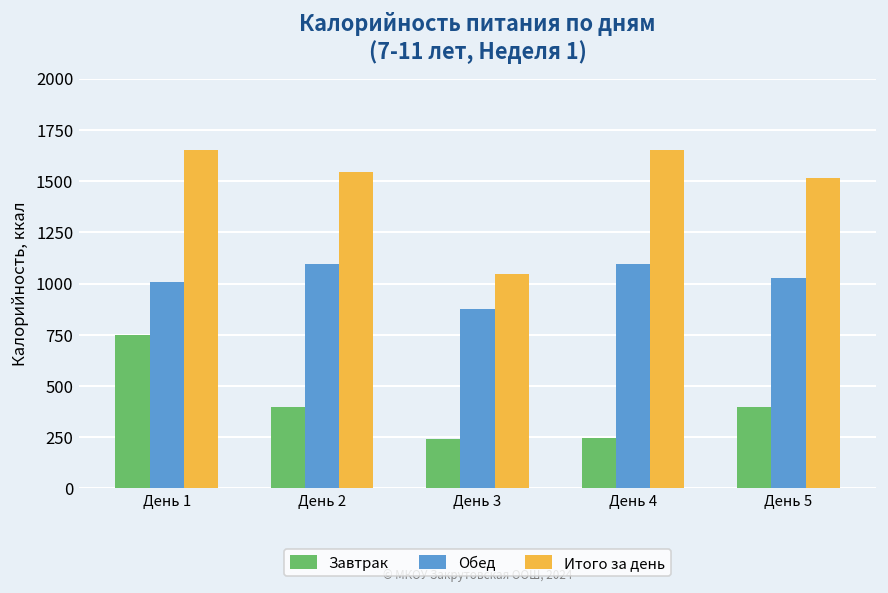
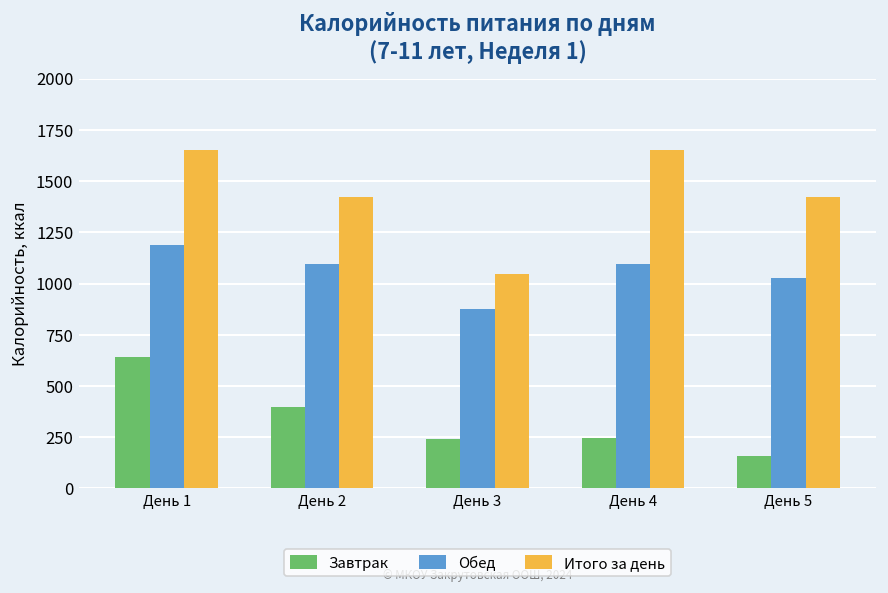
Завтрак, День 1: 750 -> 640
Обед, День 1: 1010 -> 1190
Итого за день, День 2: 1540 -> 1420
Завтрак, День 5: 400 -> 160
Итого за день, День 5: 1510 -> 1420
